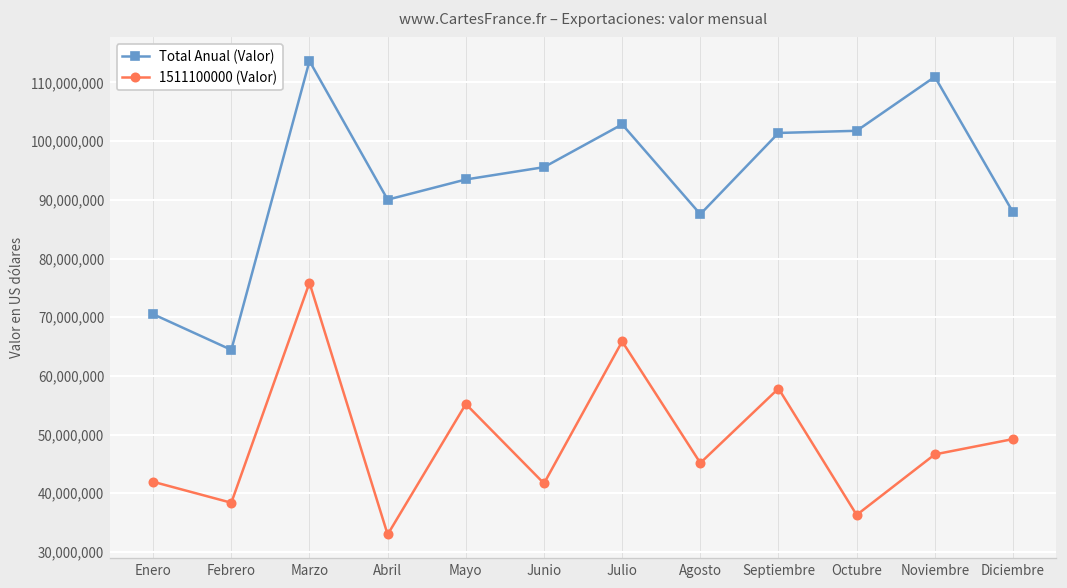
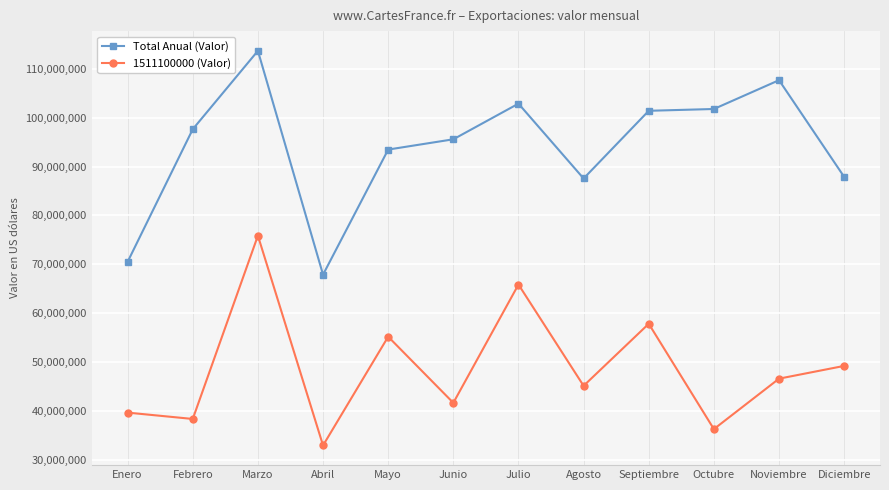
1511100000 (Valor), Enero: 42,000,000 -> 40,000,000
Total Anual (Valor), Febrero: 64,000,000 -> 98,000,000
Total Anual (Valor), Abril: 90,000,000 -> 68,000,000
Total Anual (Valor), Noviembre: 111,000,000 -> 108,000,000
